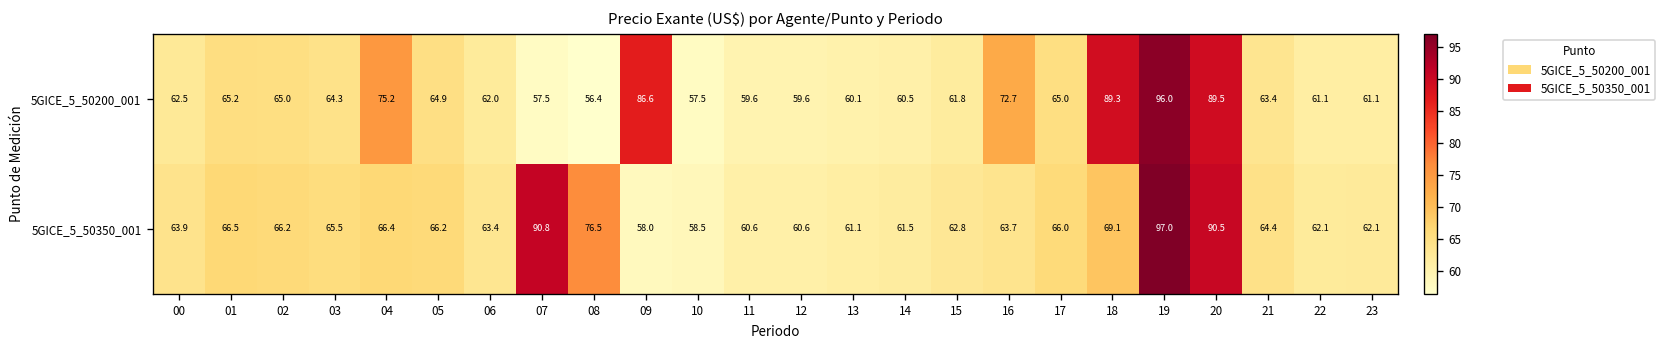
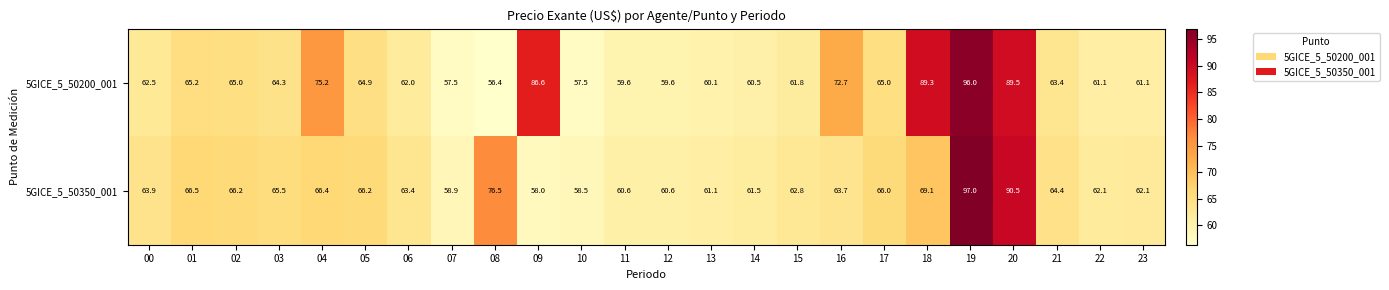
5GICE_5_50350_001, 07: 90.8 -> 58.9
